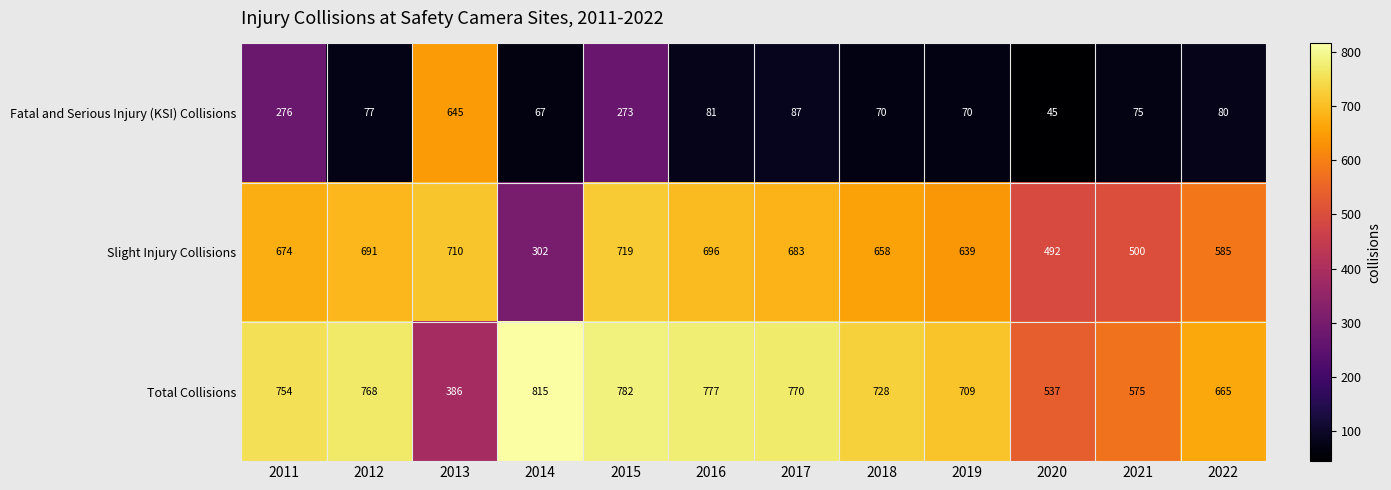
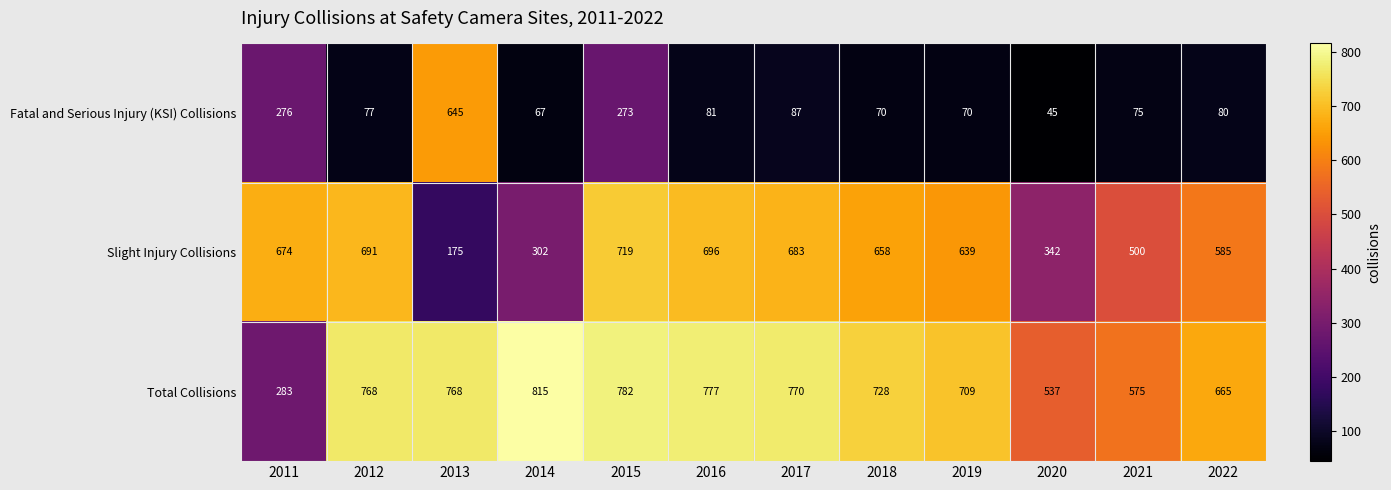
Slight Injury Collisions, 2013: 710 -> 175
Slight Injury Collisions, 2020: 492 -> 342
Total Collisions, 2011: 754 -> 283
Total Collisions, 2013: 386 -> 768
